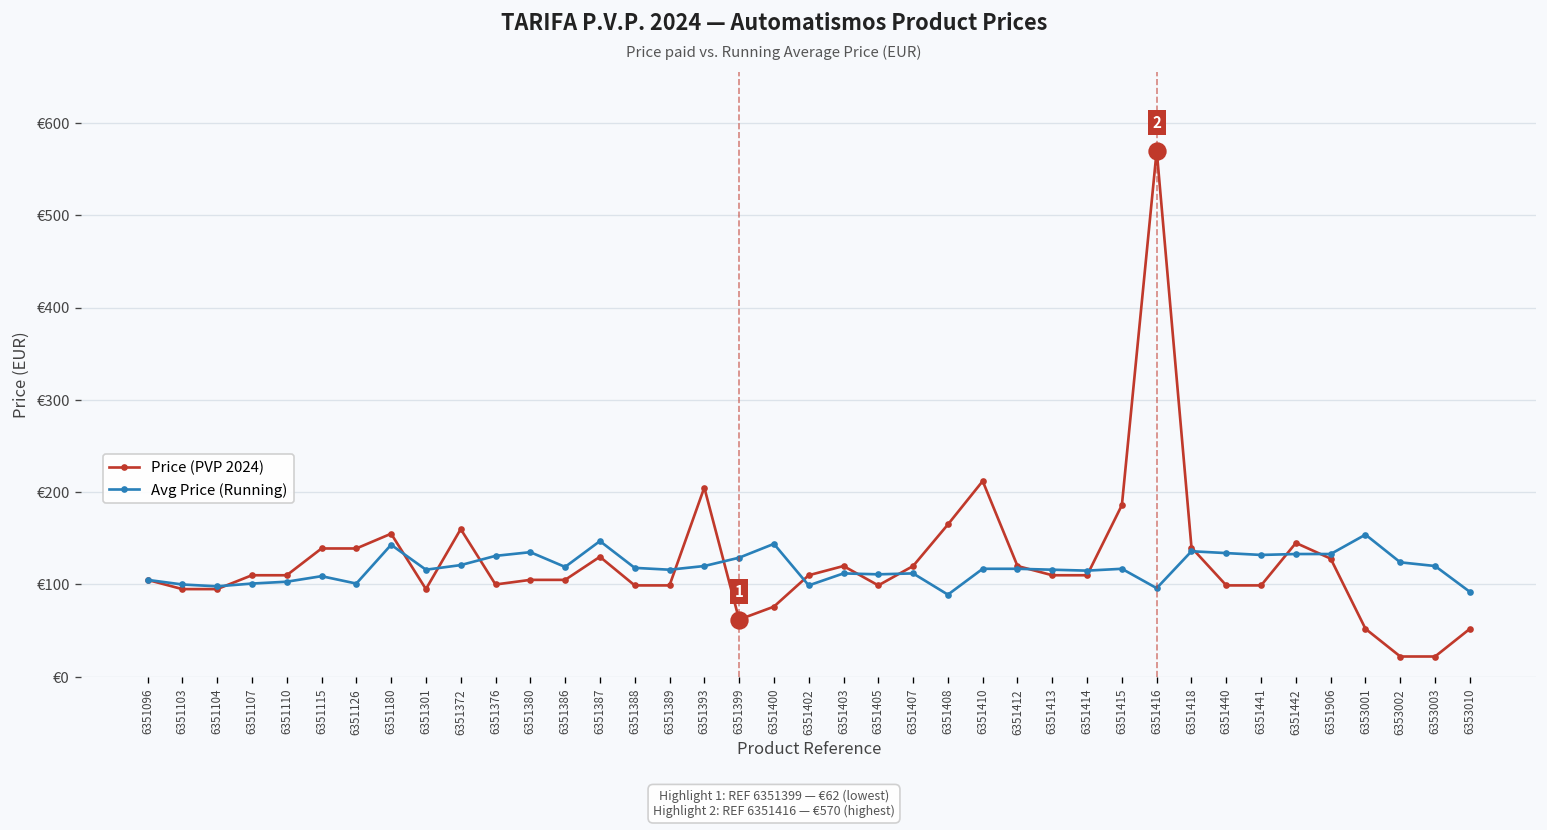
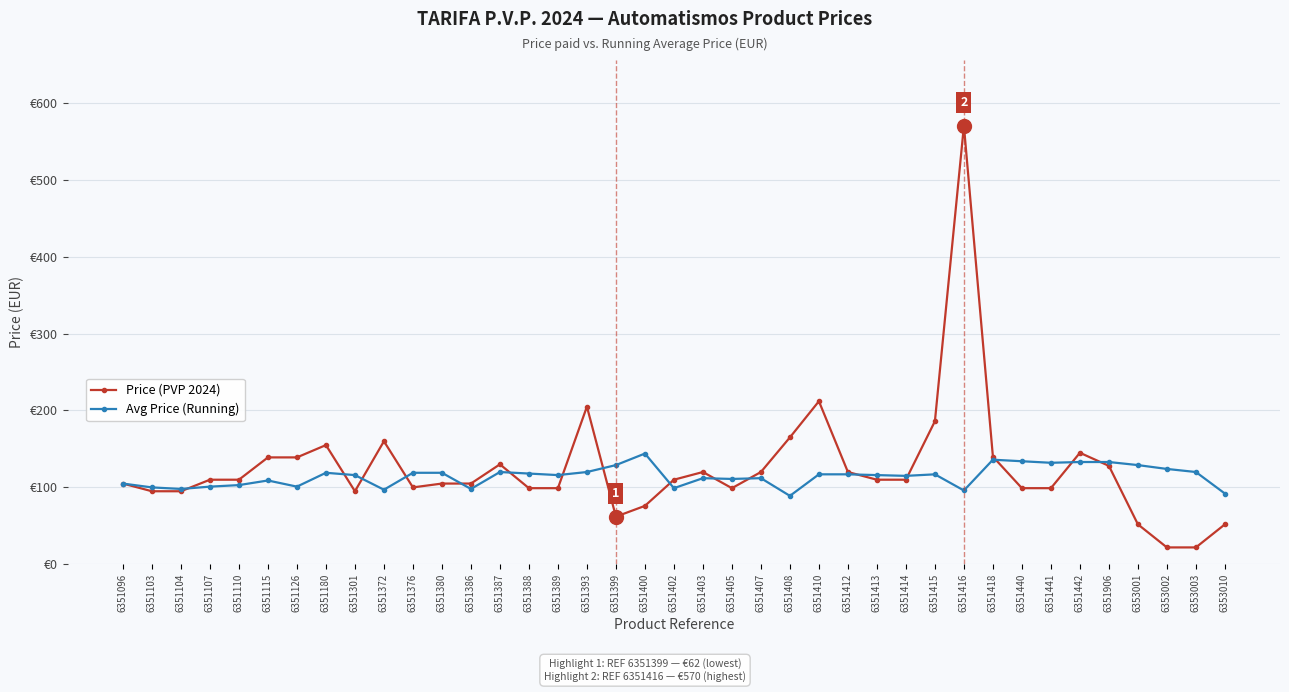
Avg Price (Running), 6351180: €140 -> €120
Avg Price (Running), 6351372: €120 -> €100
Avg Price (Running), 6351376: €130 -> €120
Avg Price (Running), 6351380: €140 -> €120
Avg Price (Running), 6351386: €120 -> €100
Avg Price (Running), 6351387: €150 -> €120
Avg Price (Running), 6353001: €150 -> €130
